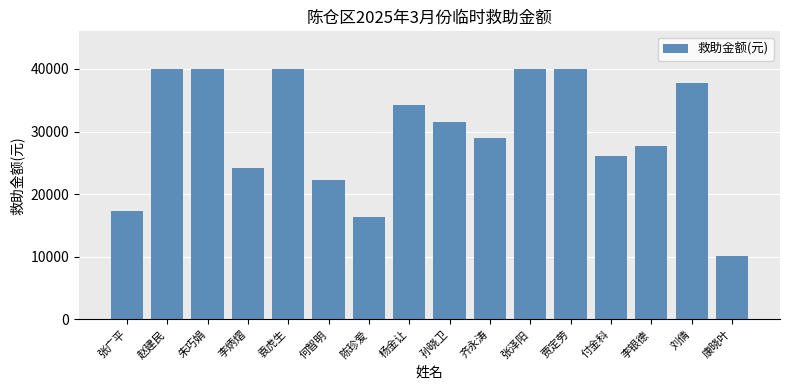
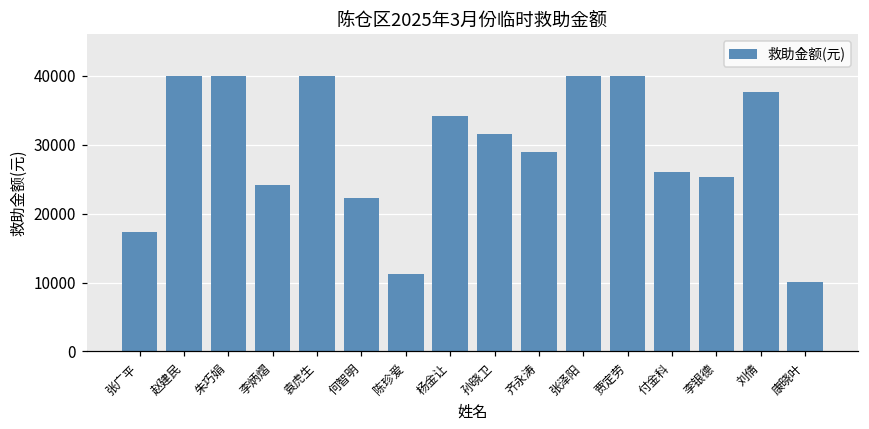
陈珍爱: 16000 -> 11000
李银德: 28000 -> 25000
